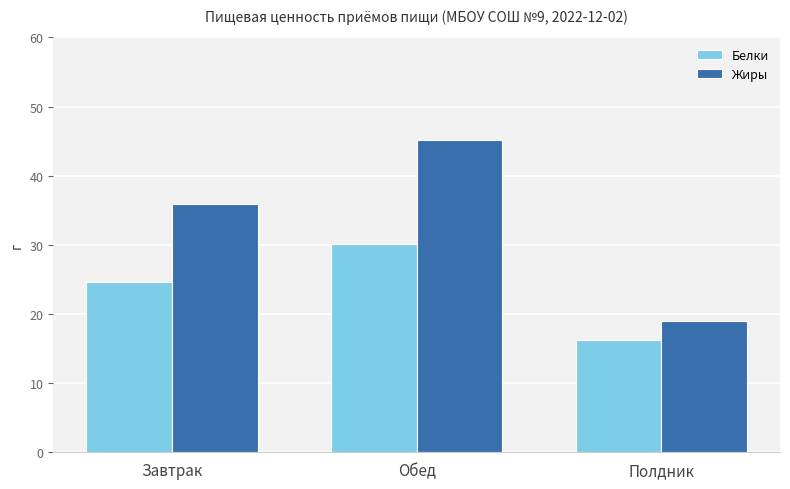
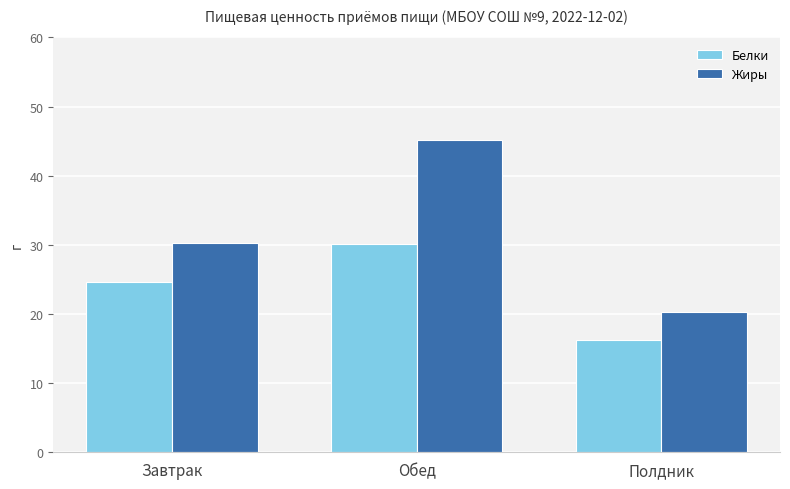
Жиры, Завтрак: 36 -> 30
Жиры, Полдник: 19 -> 20
